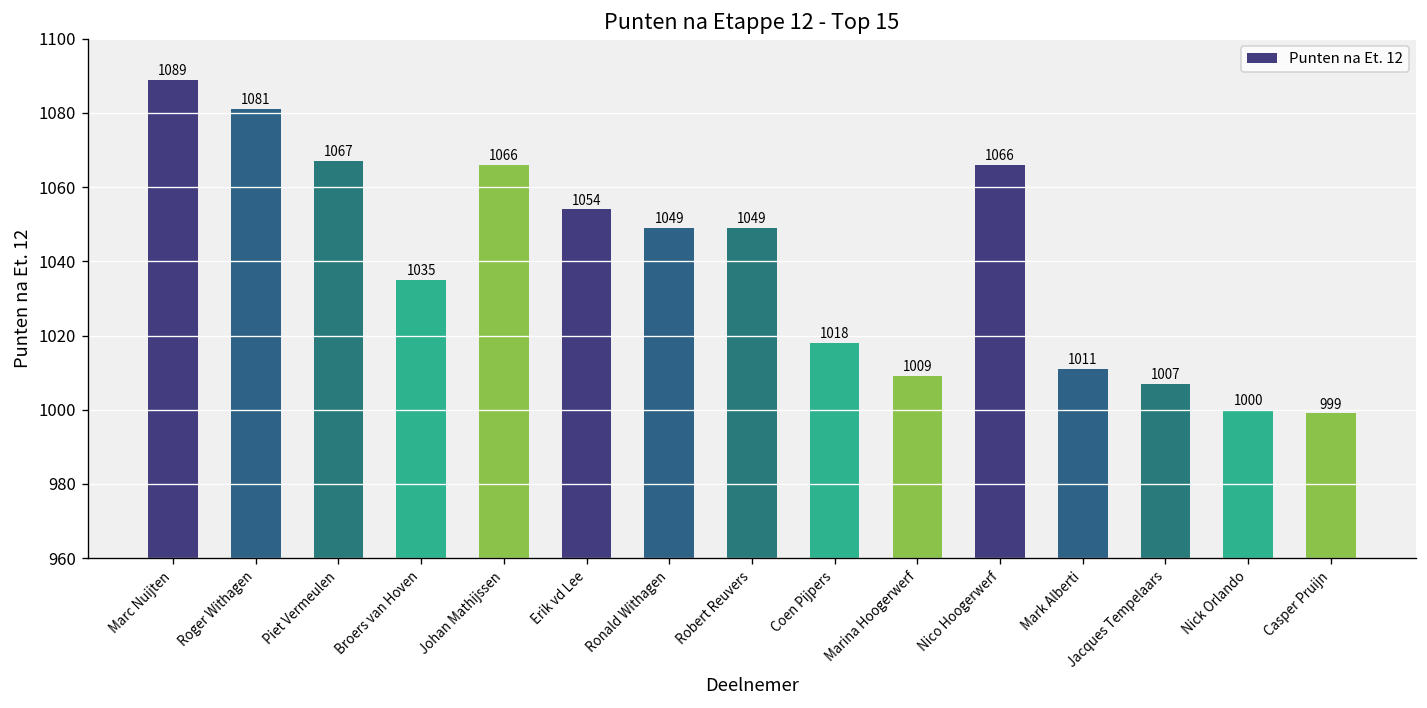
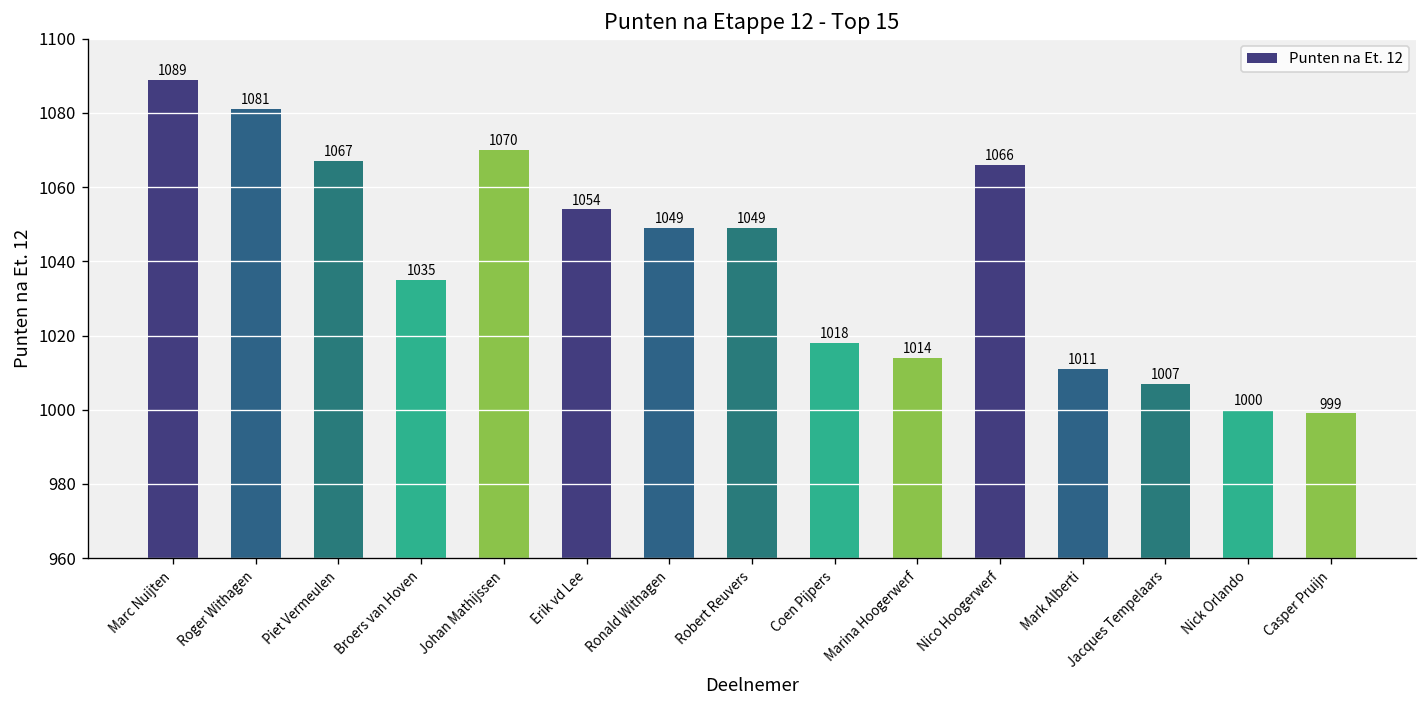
Johan Mathijssen: 1066 -> 1070
Marina Hoogerwerf: 1009 -> 1014
